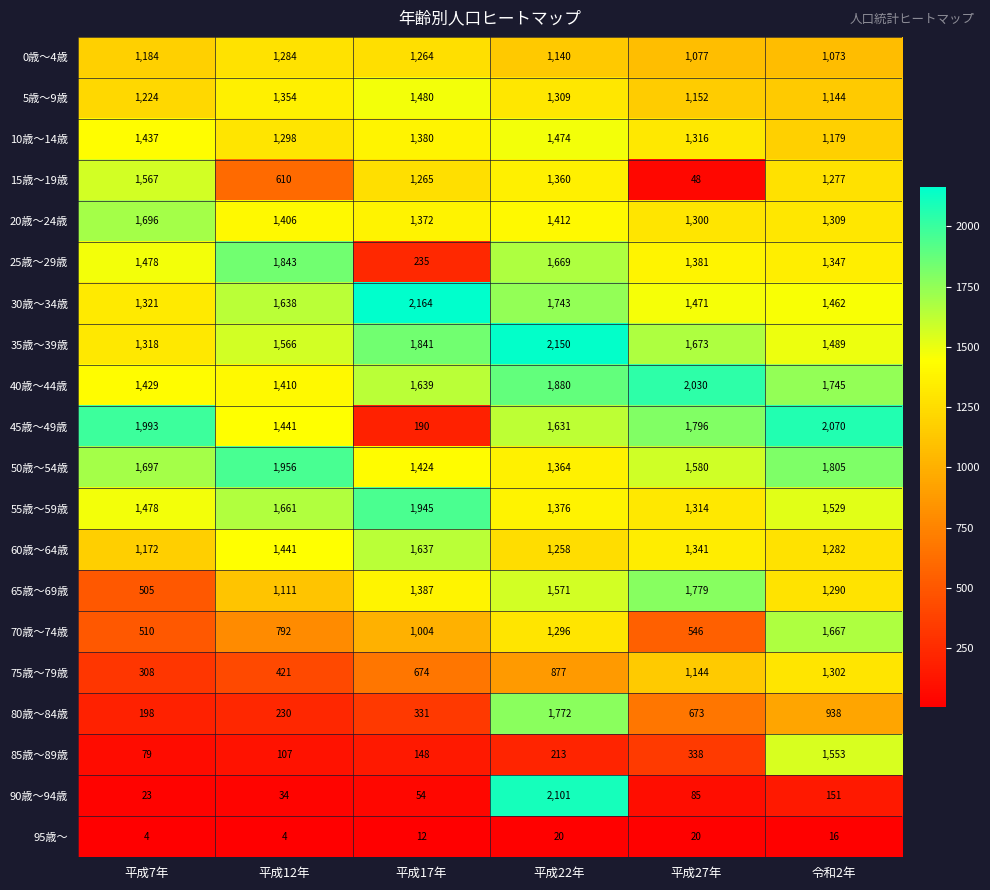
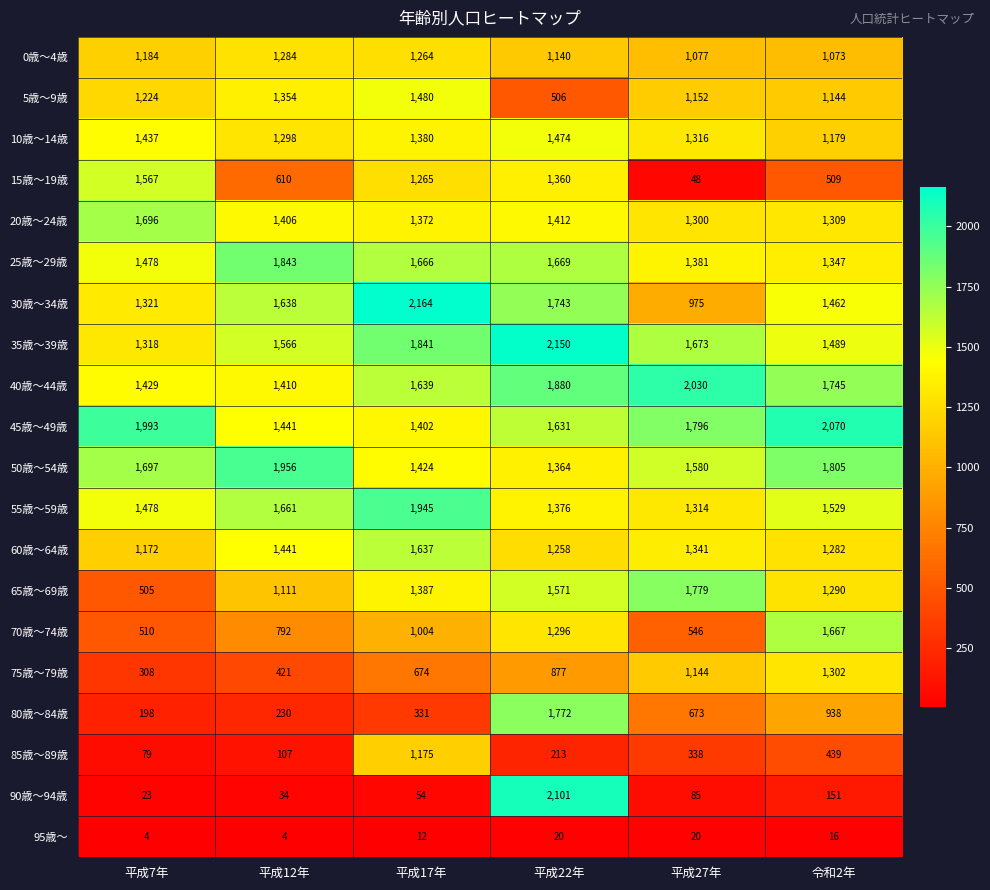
5歳～9歳, 平成22年: 1,309 -> 506
15歳～19歳, 令和2年: 1,277 -> 509
25歳～29歳, 平成17年: 235 -> 1,666
30歳～34歳, 平成27年: 1,471 -> 975
45歳～49歳, 平成17年: 190 -> 1,402
85歳～89歳, 平成17年: 148 -> 1,175
85歳～89歳, 令和2年: 1,553 -> 439
